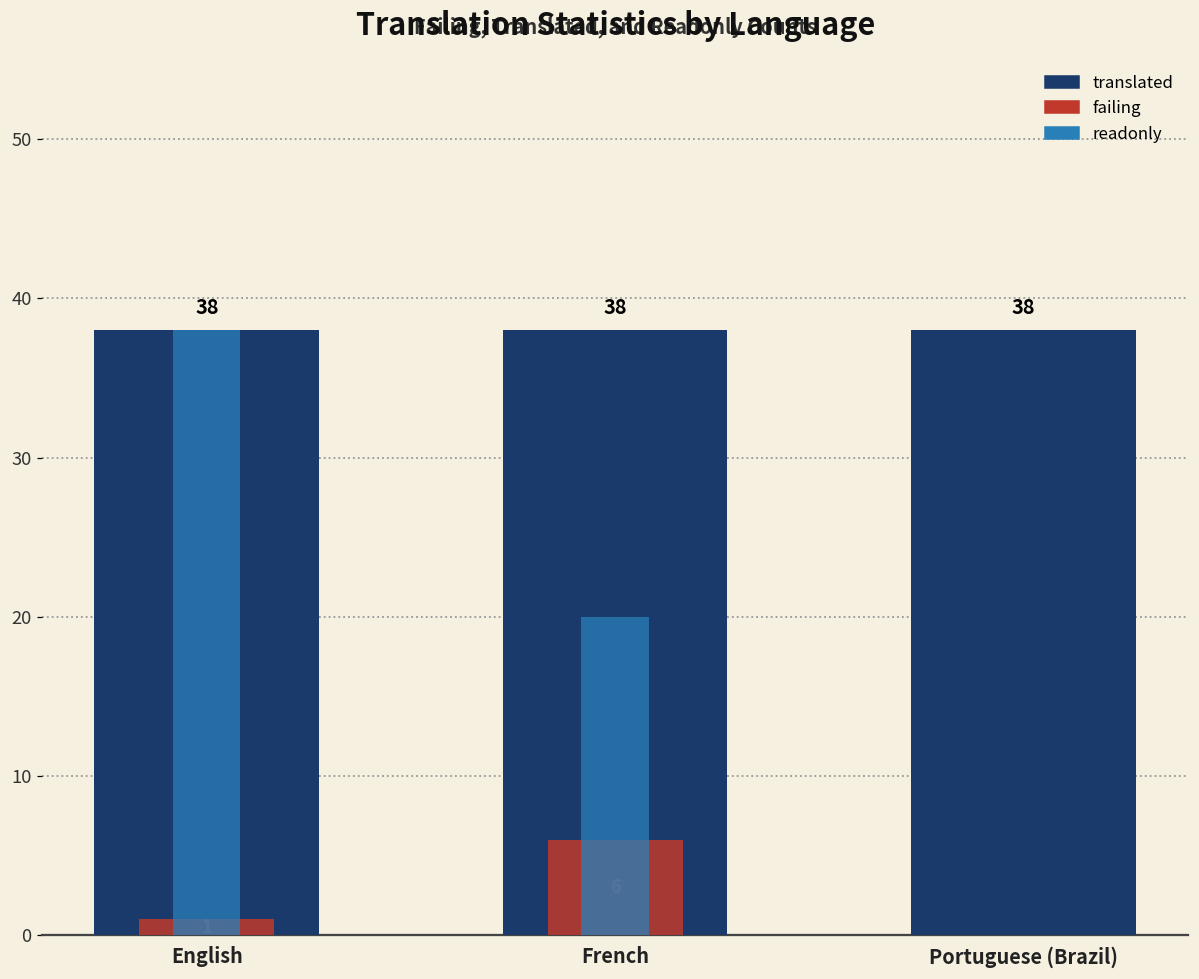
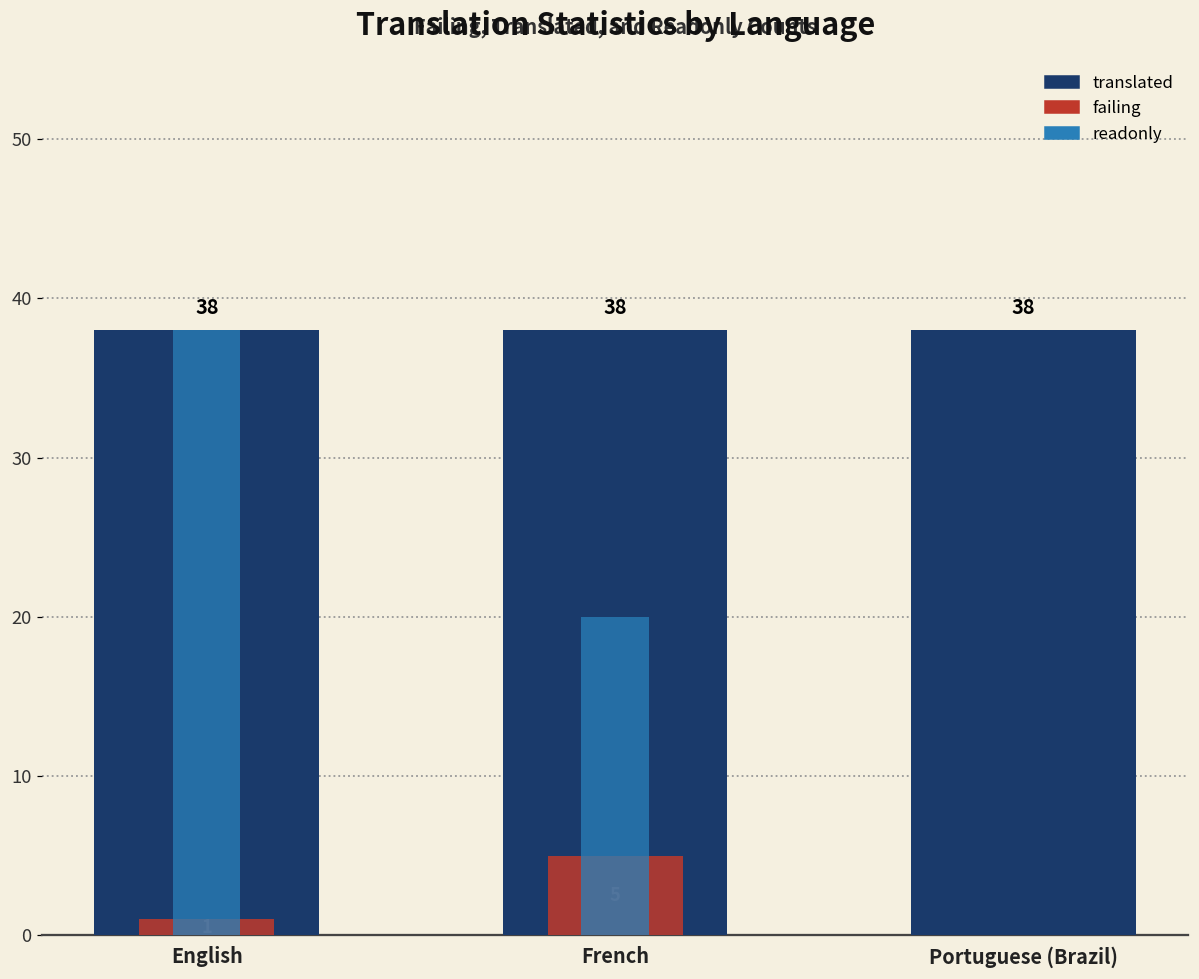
failing, French: 6 -> 5
